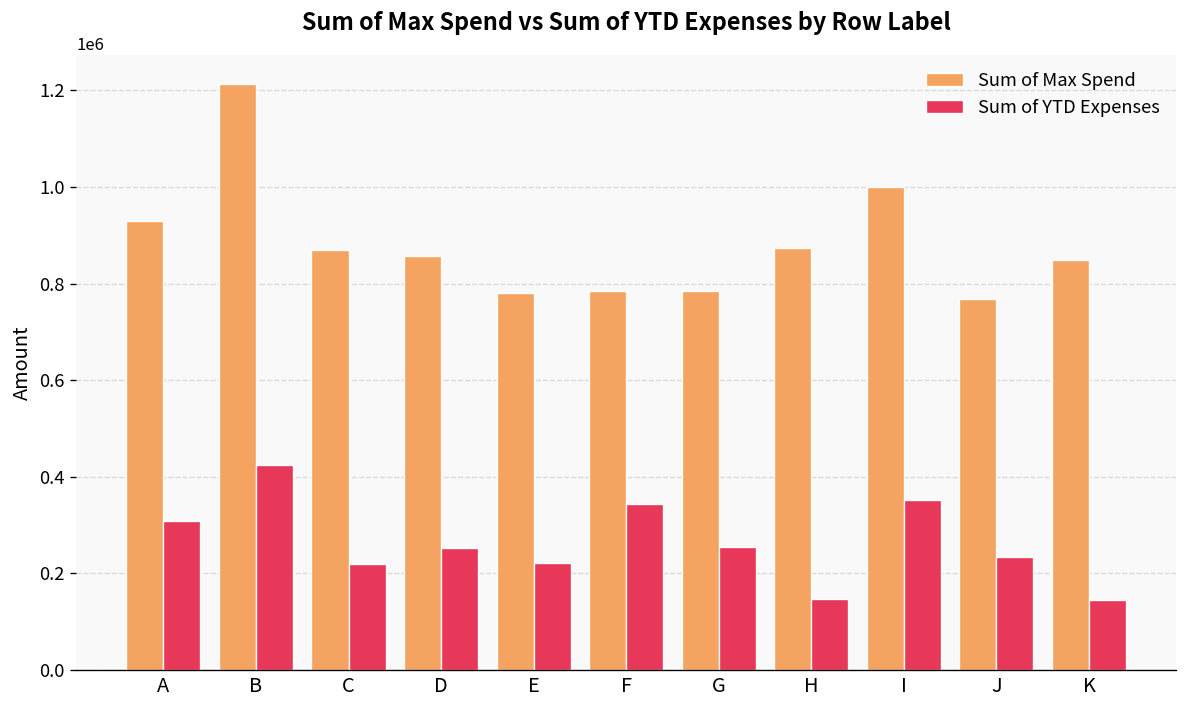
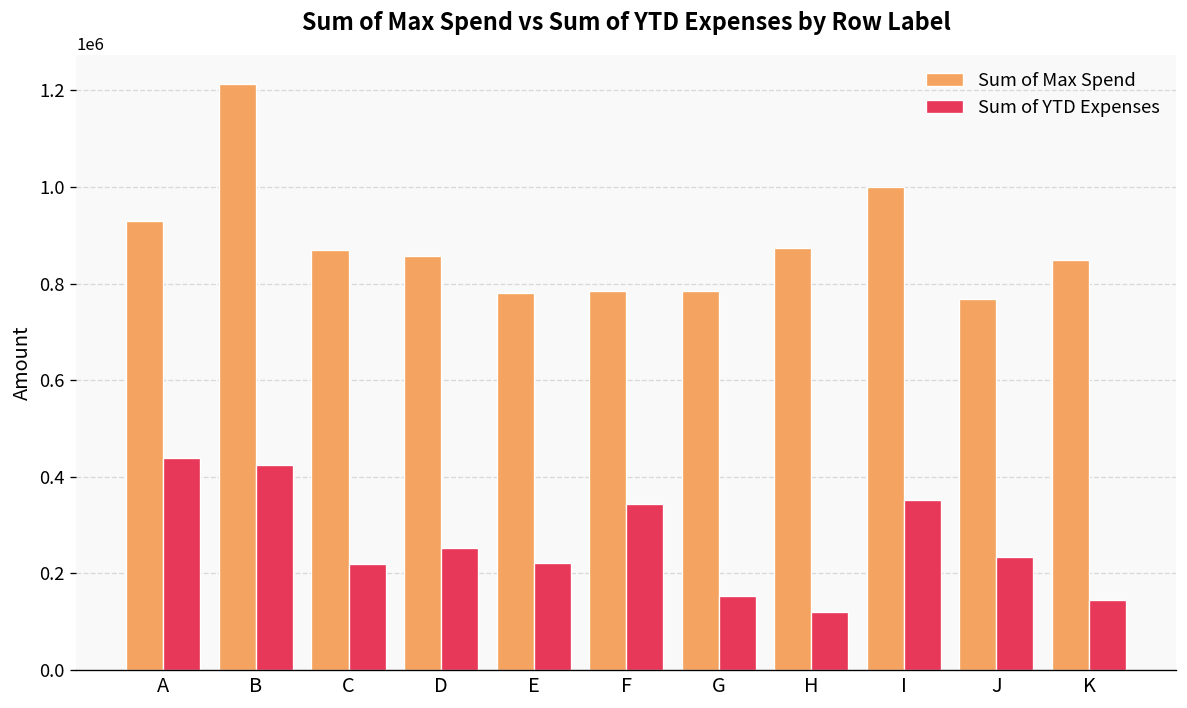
Sum of YTD Expenses, A: 310000 -> 440000
Sum of YTD Expenses, G: 250000 -> 150000
Sum of YTD Expenses, H: 150000 -> 120000
